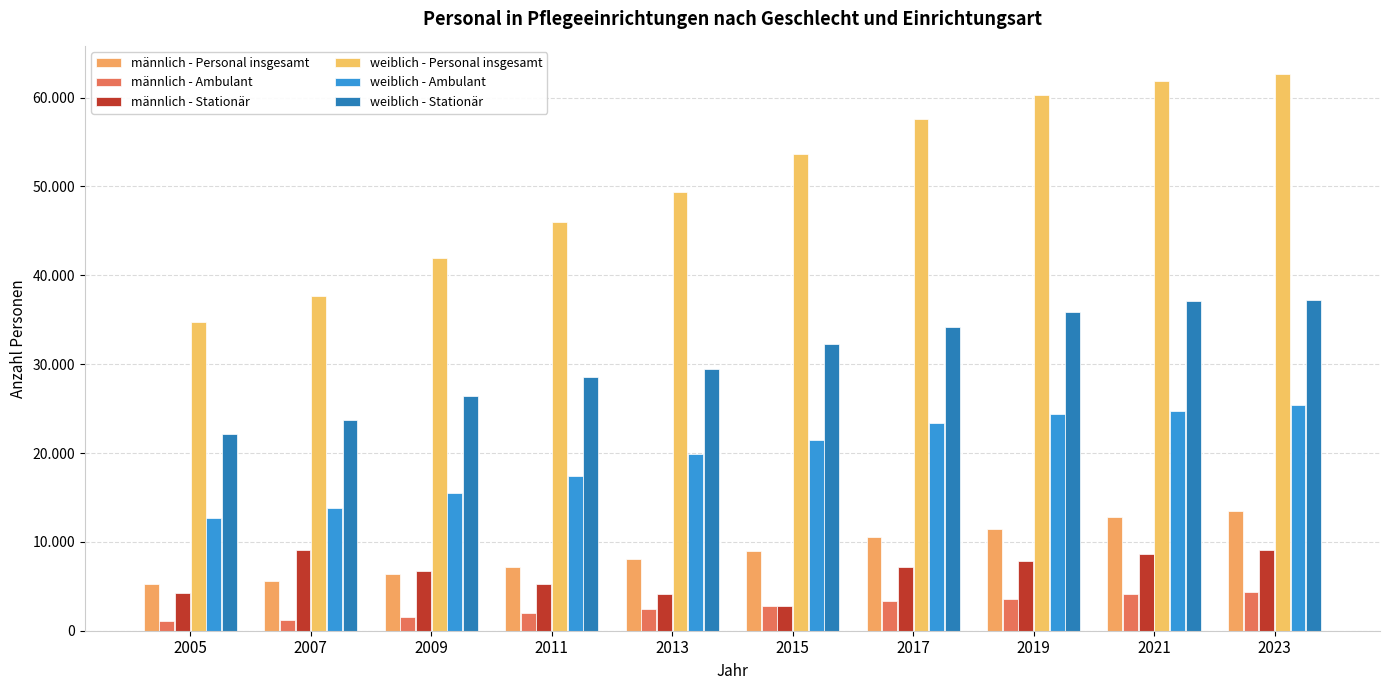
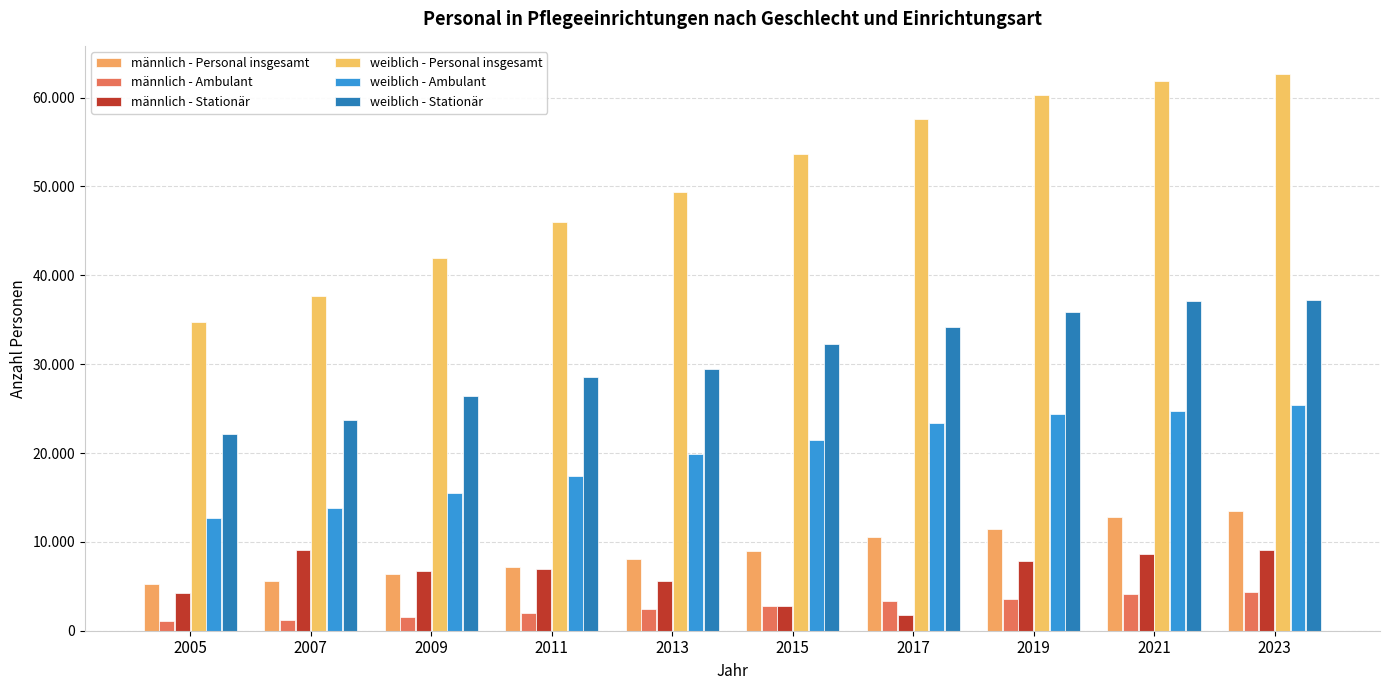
männlich - Stationär, 2011: 5 -> 7
männlich - Stationär, 2013: 4 -> 6
männlich - Stationär, 2017: 7 -> 2
